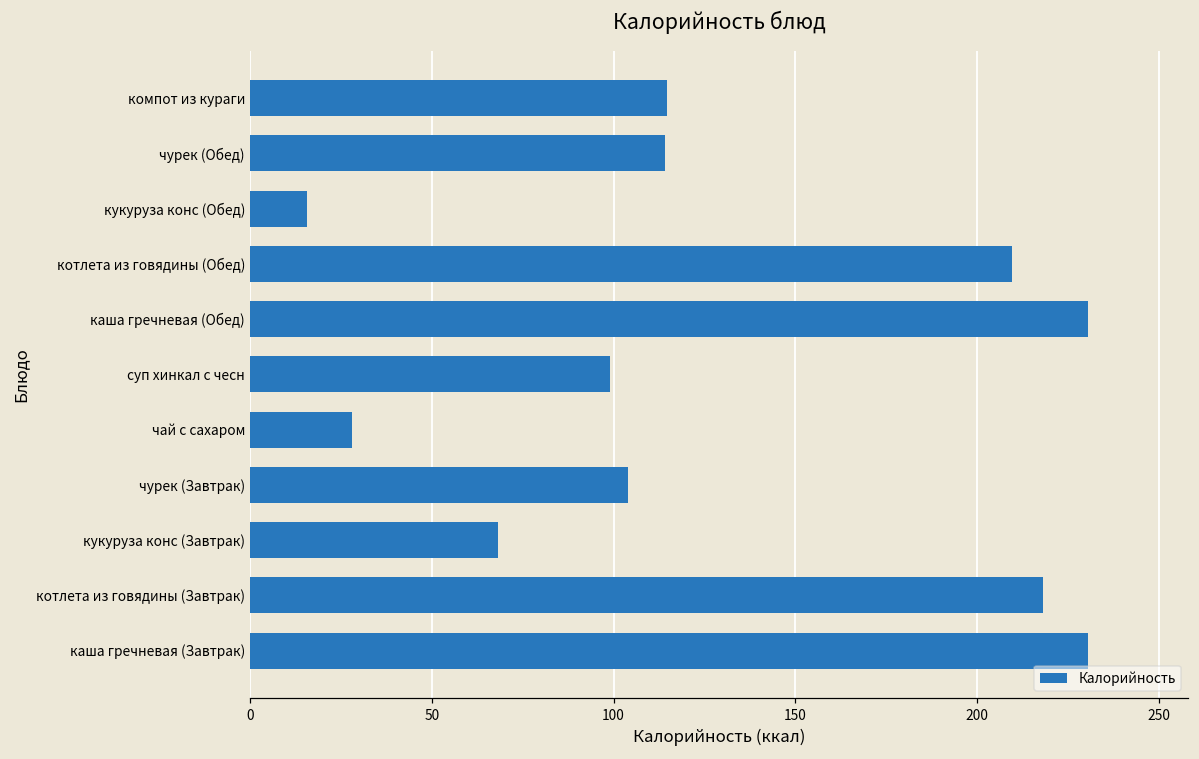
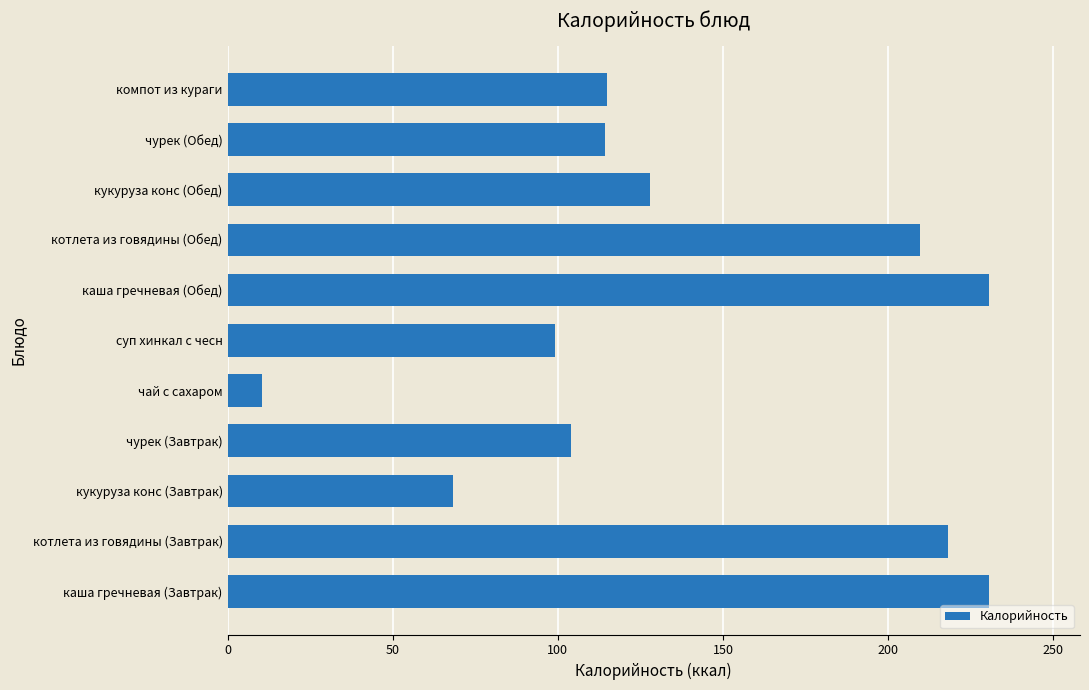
кукуруза конс (Обед): 16 -> 128
чай с сахаром: 28 -> 11
